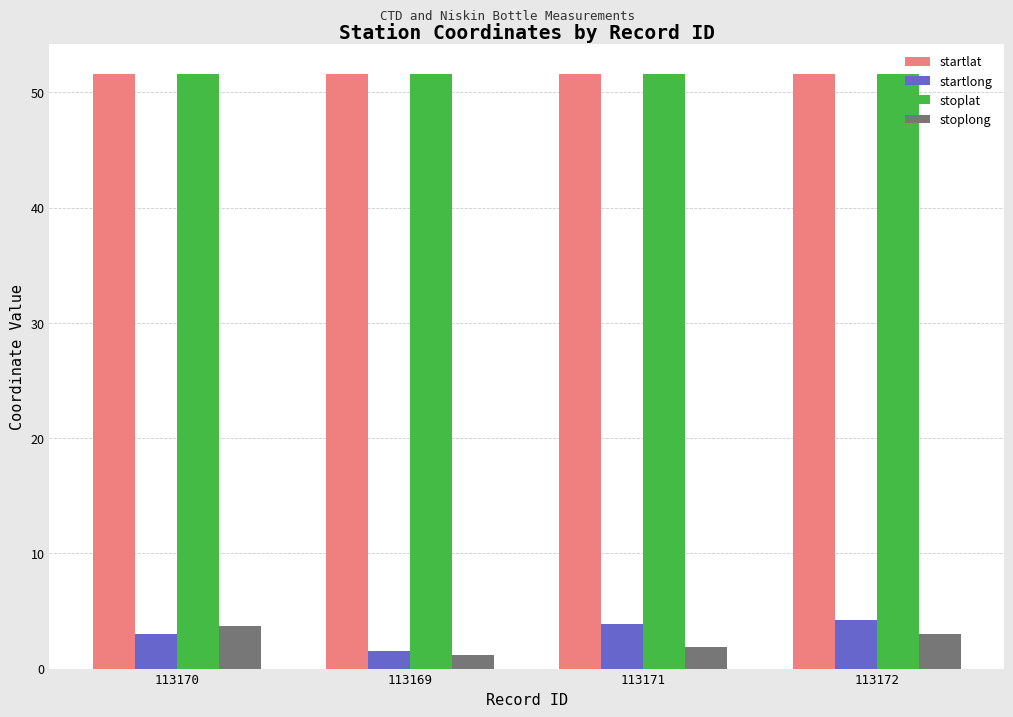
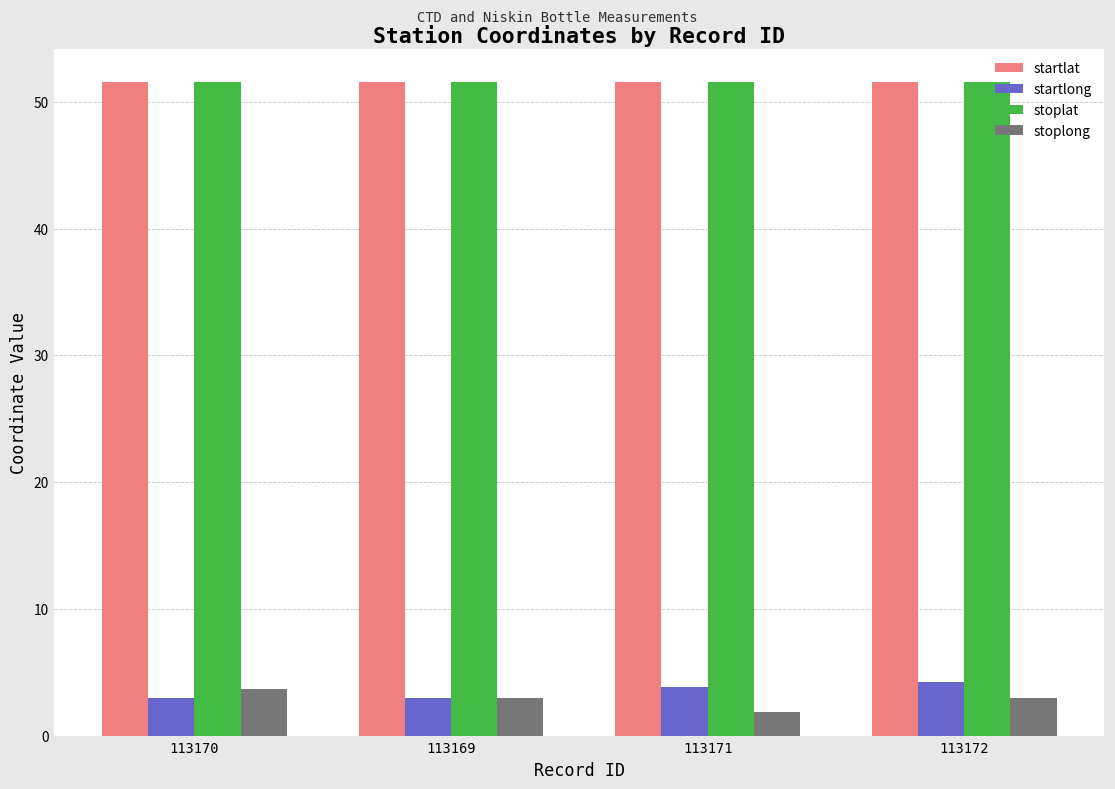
startlong, 113169: 1.6 -> 3.0
stoplong, 113169: 1.1 -> 3.0
